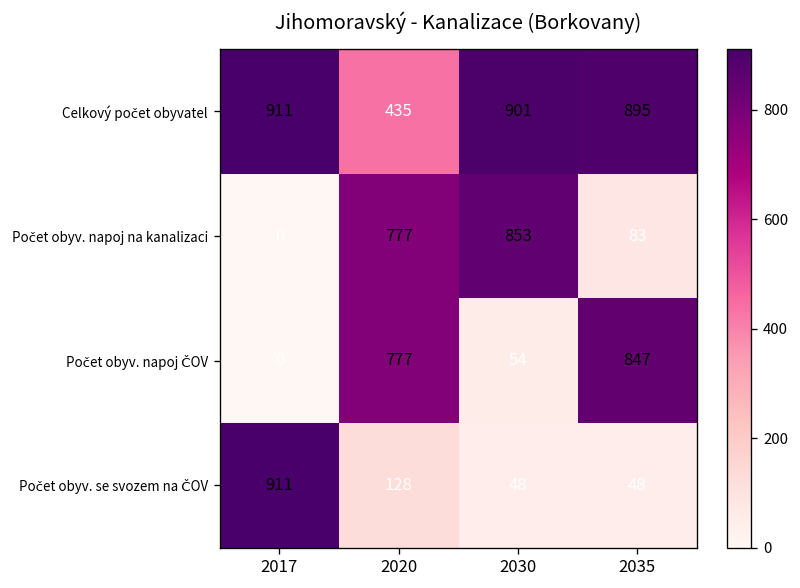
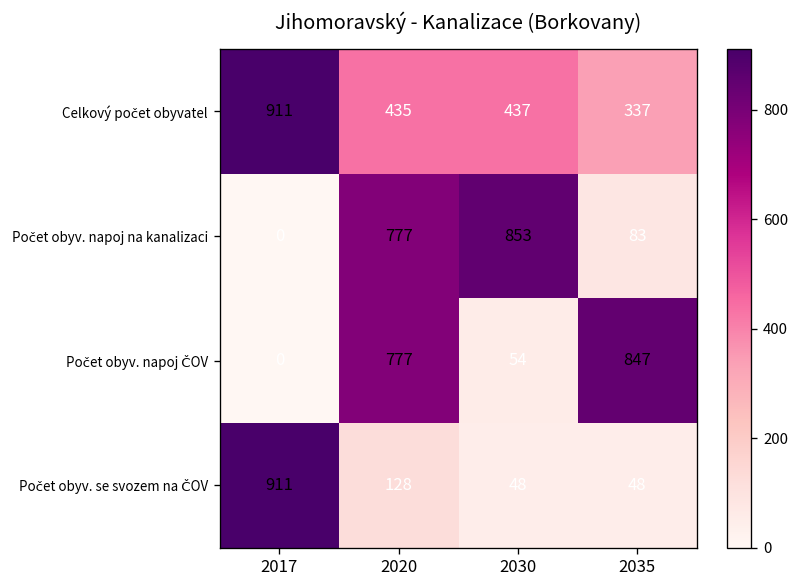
Celkový počet obyvatel, 2030: 901 -> 437
Celkový počet obyvatel, 2035: 895 -> 337
